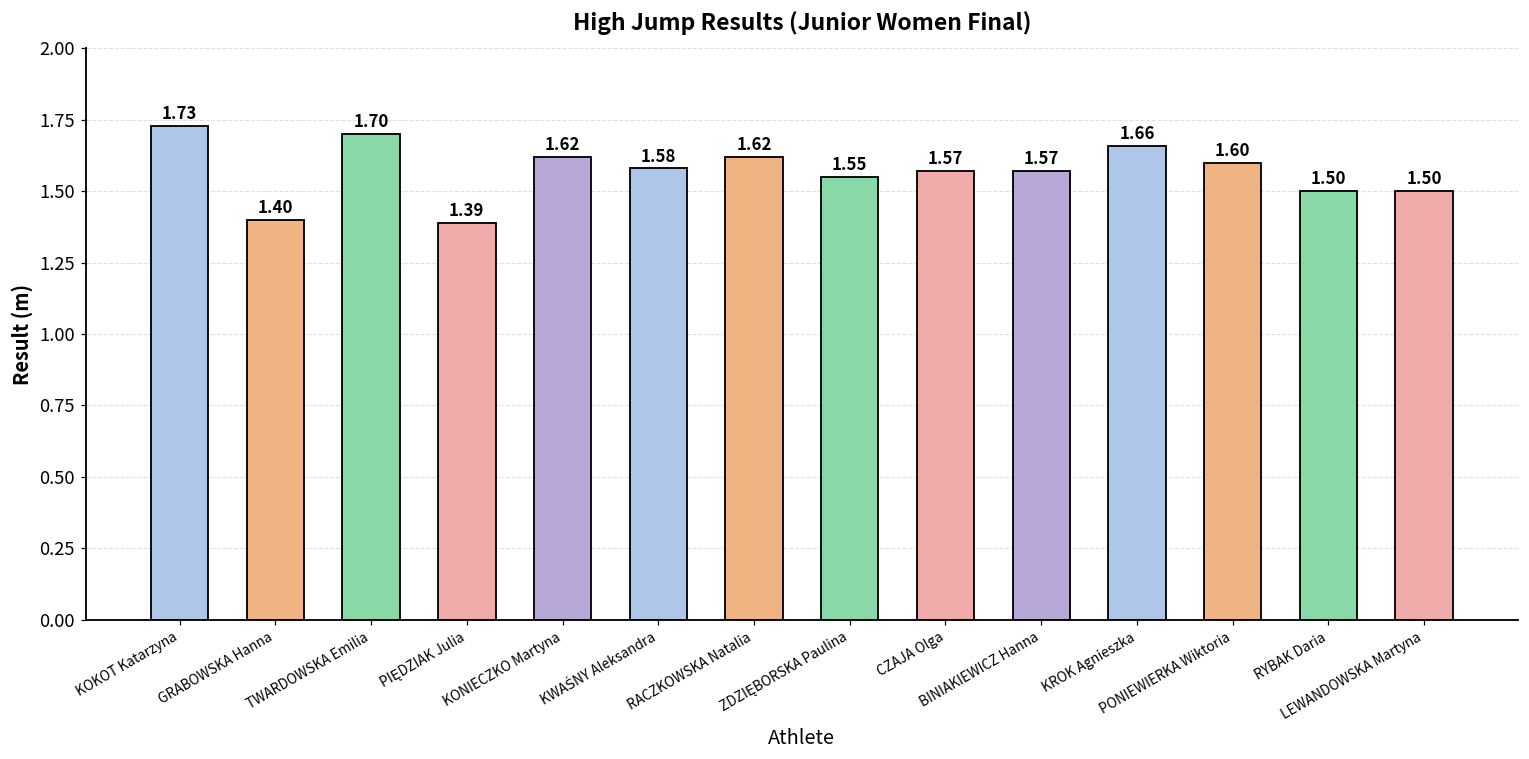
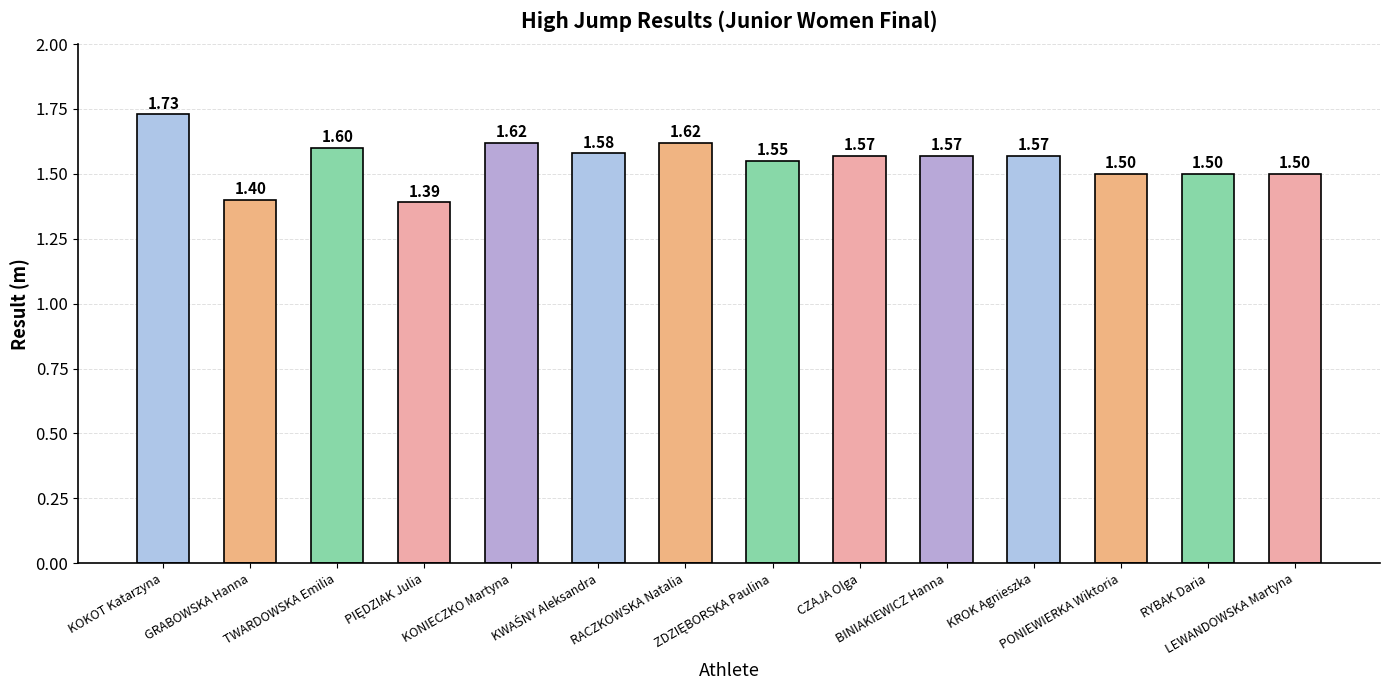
TWARDOWSKA Emilia: 1.70 -> 1.60
KROK Agnieszka: 1.66 -> 1.57
PONIEWIERKA Wiktoria: 1.60 -> 1.50
